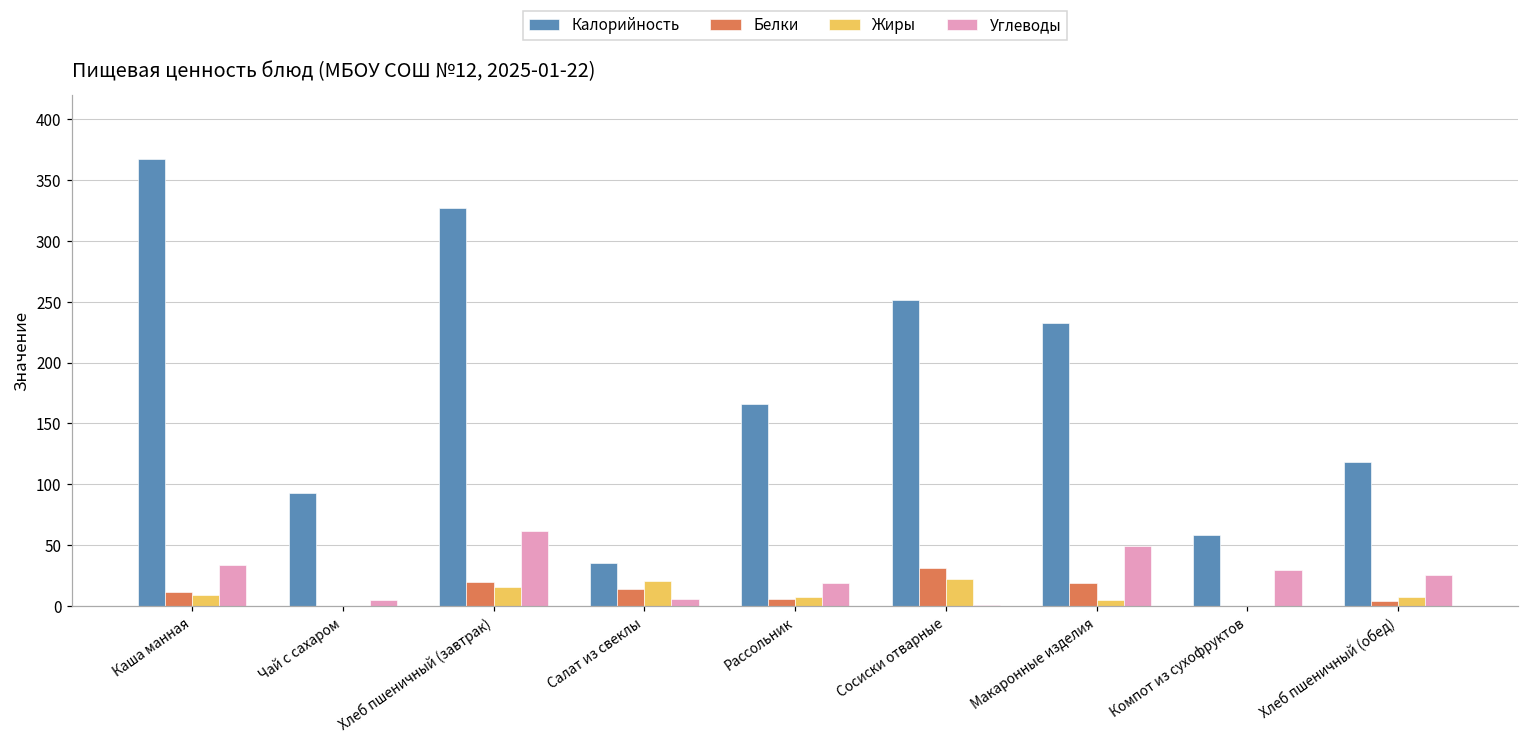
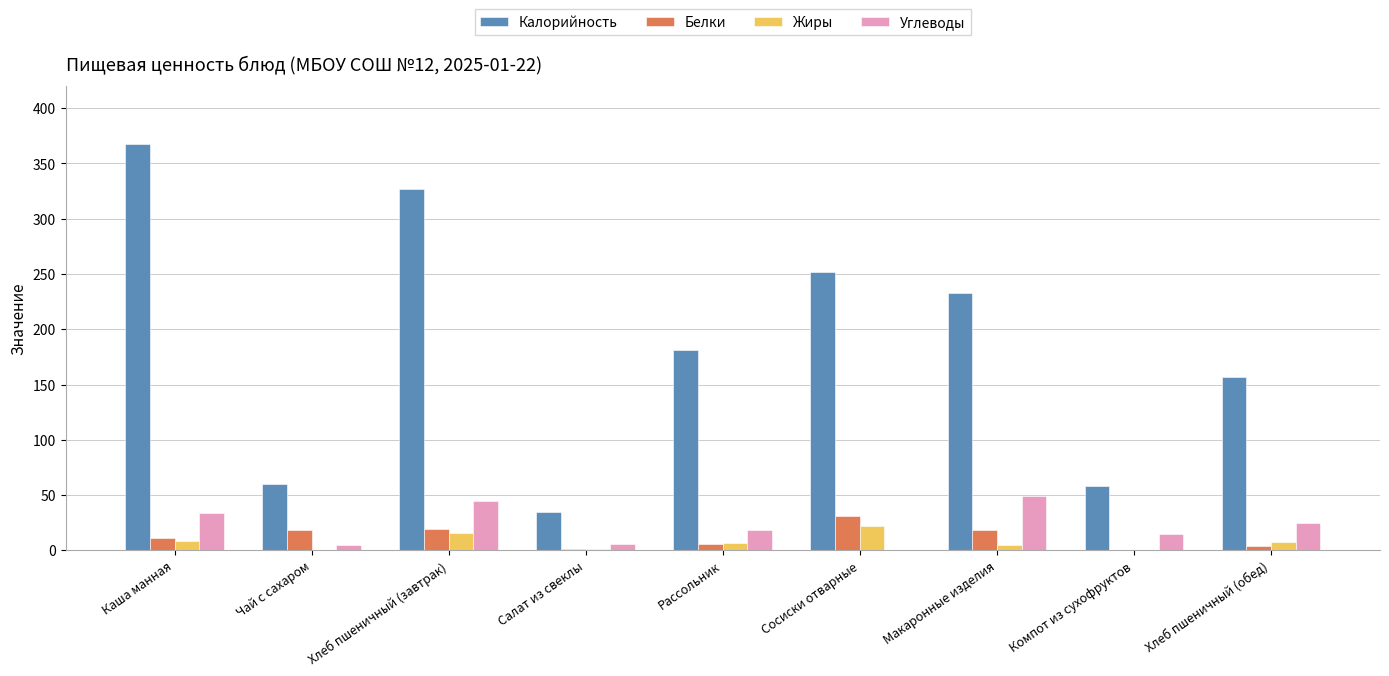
Калорийность, Чай с сахаром: 92 -> 61
Белки, Чай с сахаром: 0 -> 19
Углеводы, Хлеб пшеничный (завтрак): 61 -> 45
Белки, Салат из свеклы: 14 -> 1
Жиры, Салат из свеклы: 21 -> 1
Калорийность, Рассольник: 166 -> 181
Углеводы, Компот из сухофруктов: 29 -> 15
Калорийность, Хлеб пшеничный (обед): 118 -> 157
